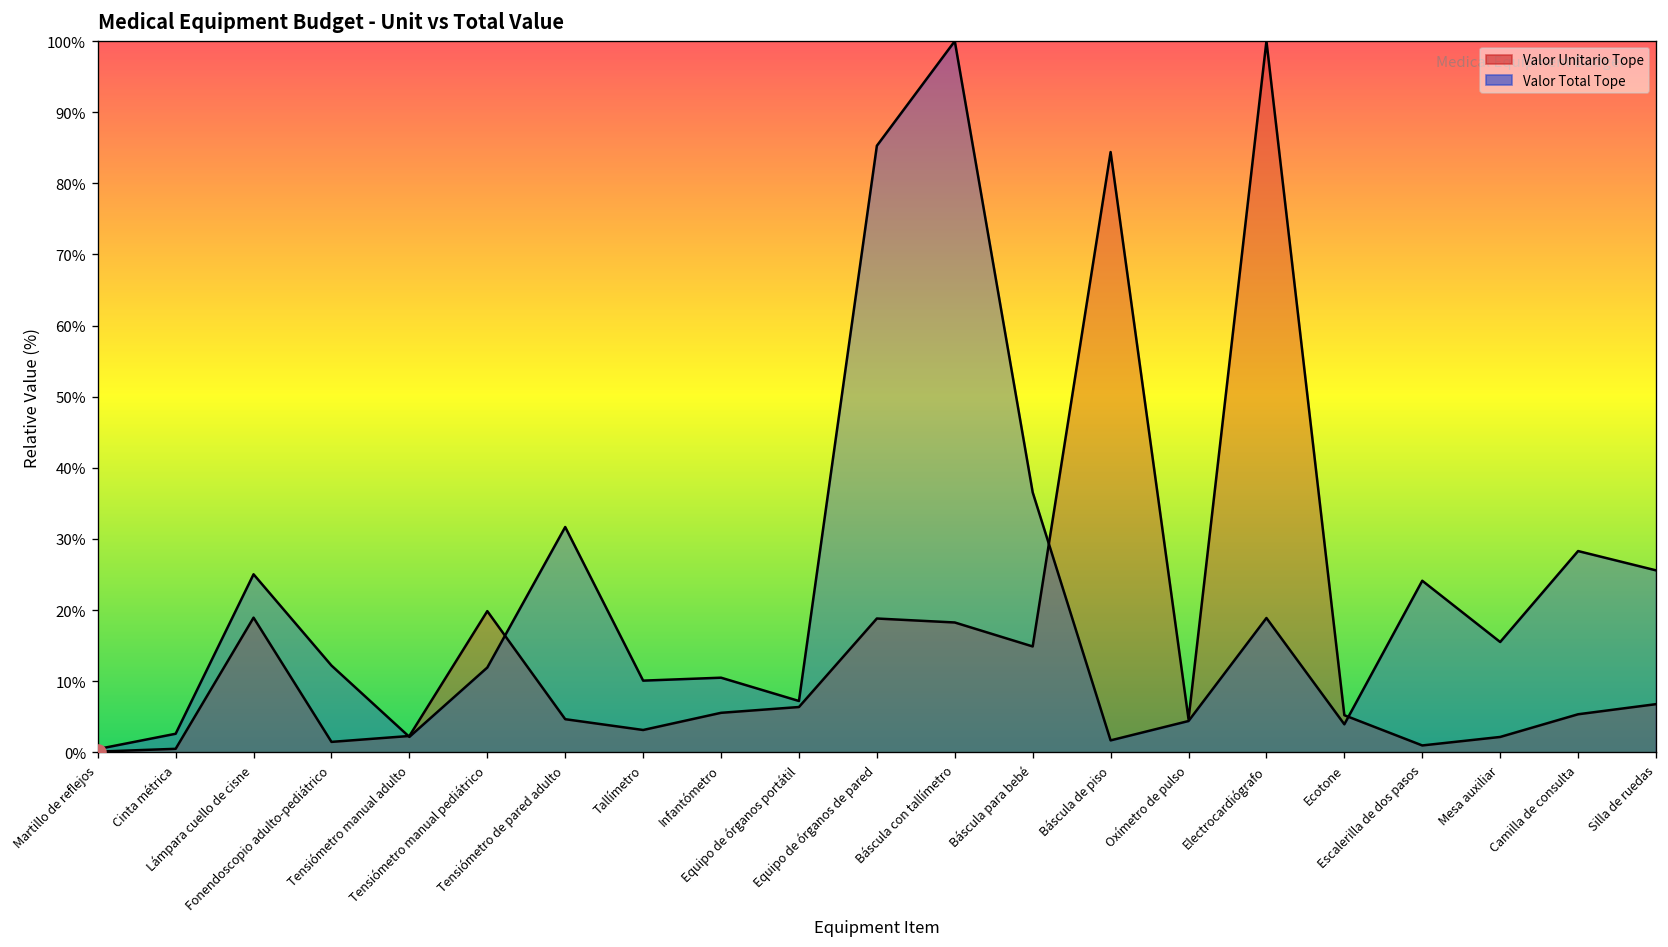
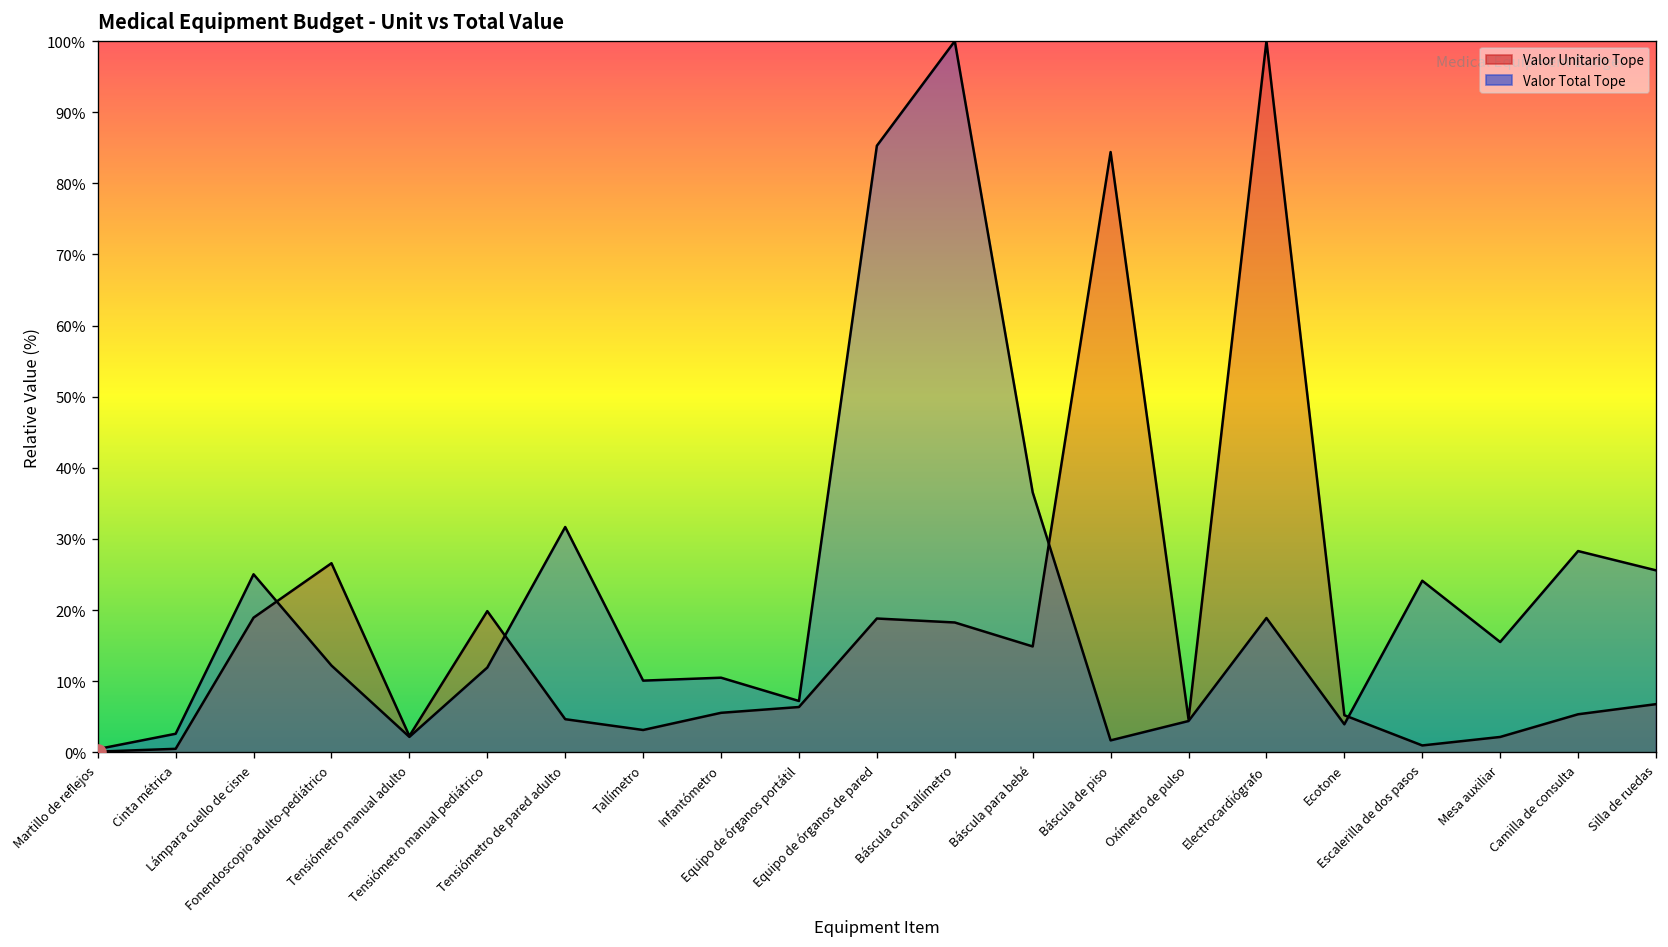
Valor Unitario Tope, Fonendoscopio adulto-pediátrico: 1% -> 27%
